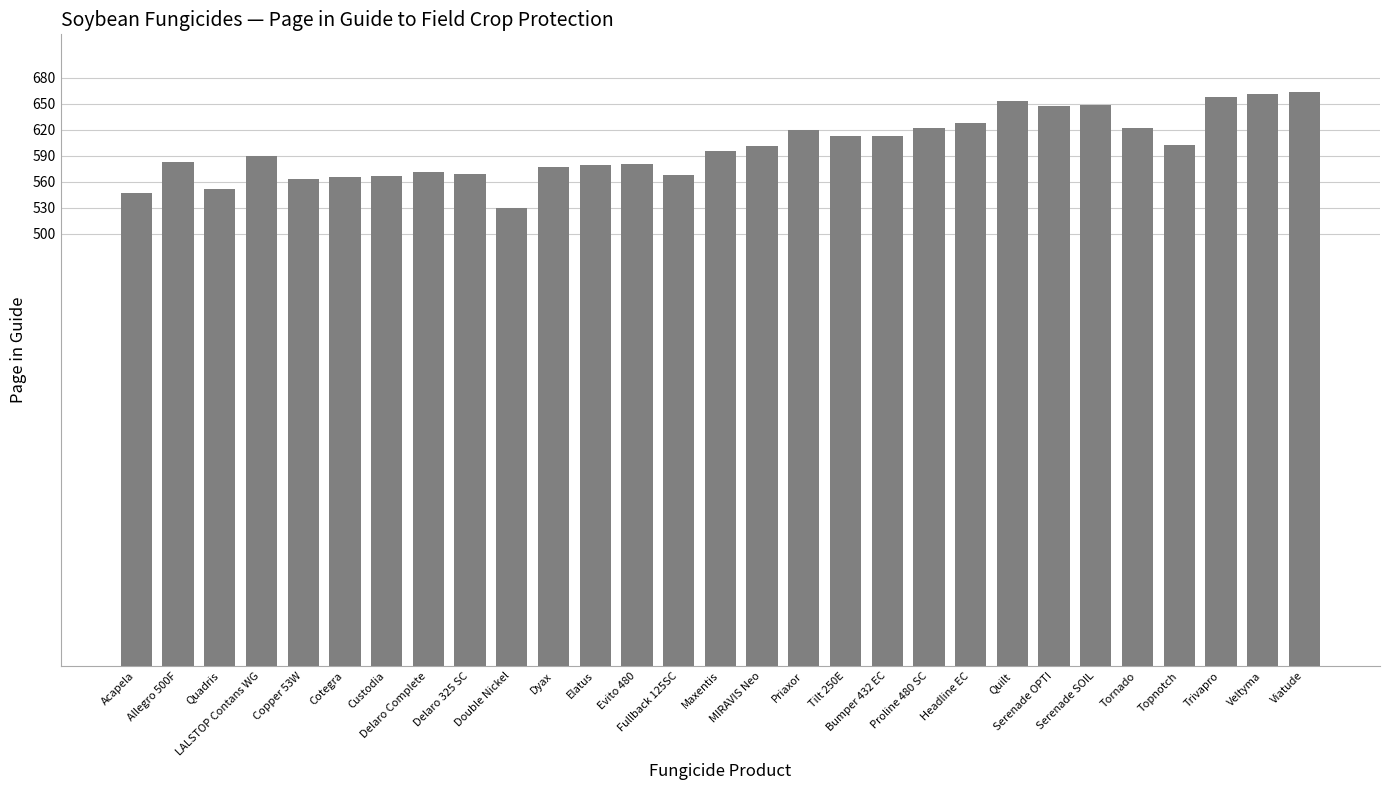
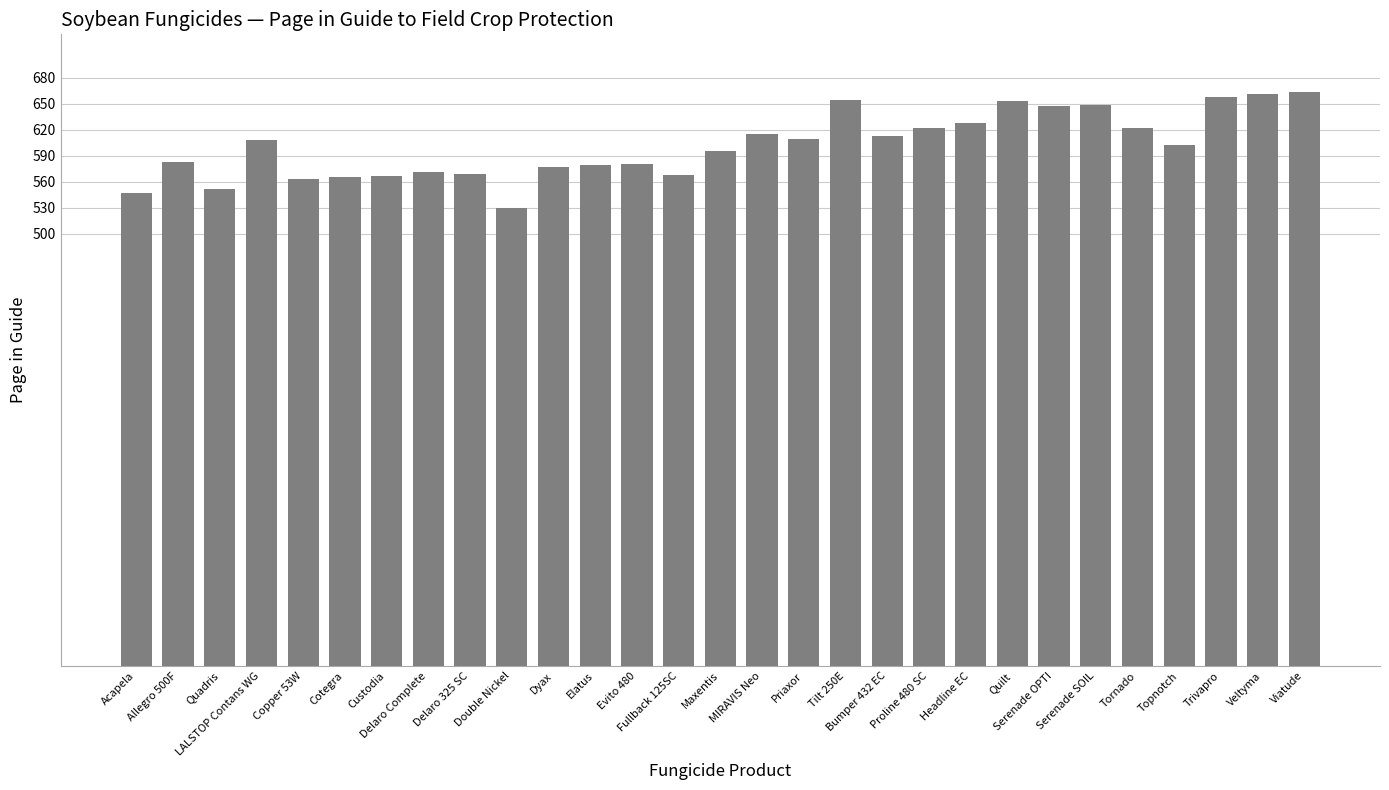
LALSTOP Contans WG: 590 -> 610
MIRAVIS Neo: 600 -> 620
Priaxor: 620 -> 610
Tilt 250E: 610 -> 660
